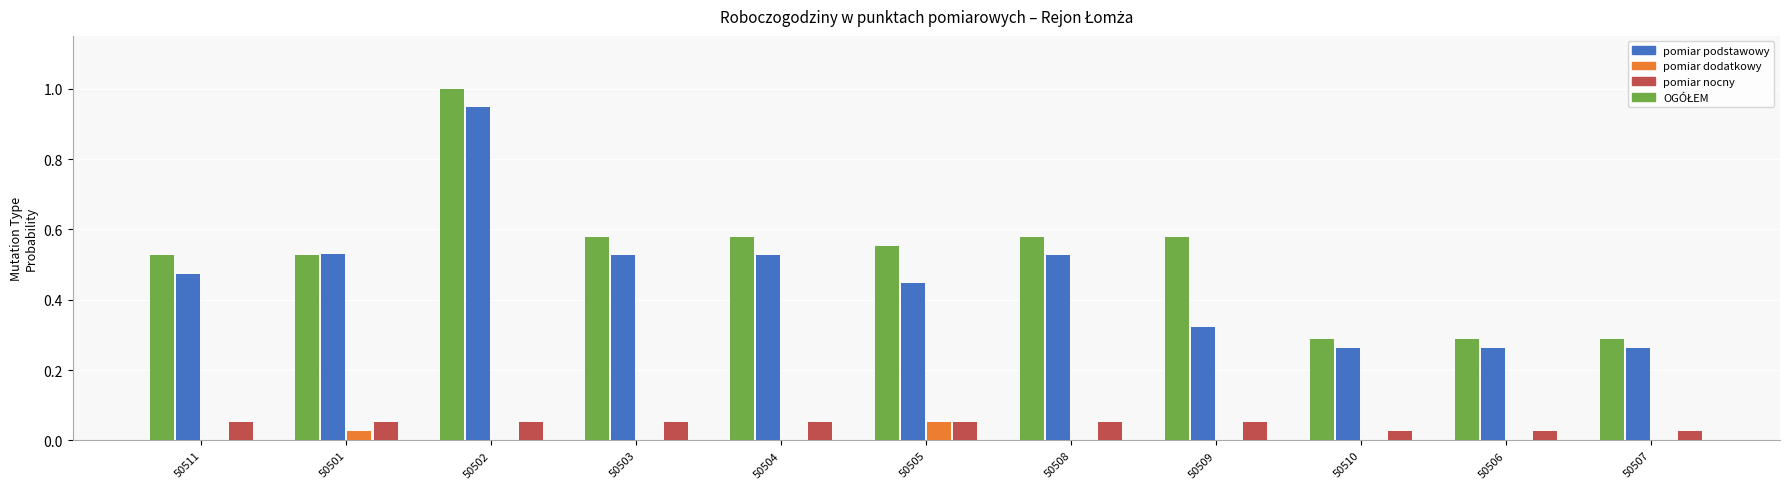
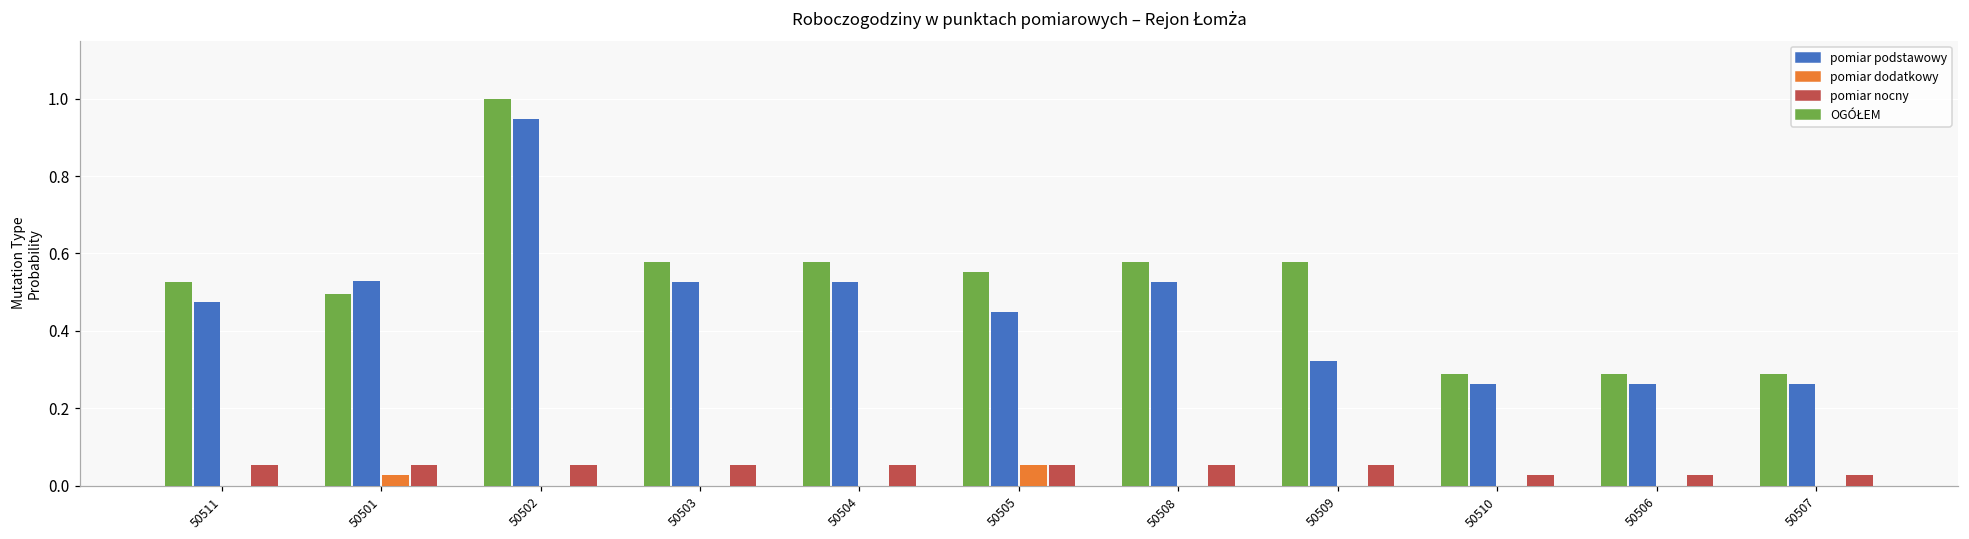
OGÓŁEM, 50501: 0.53 -> 0.50
